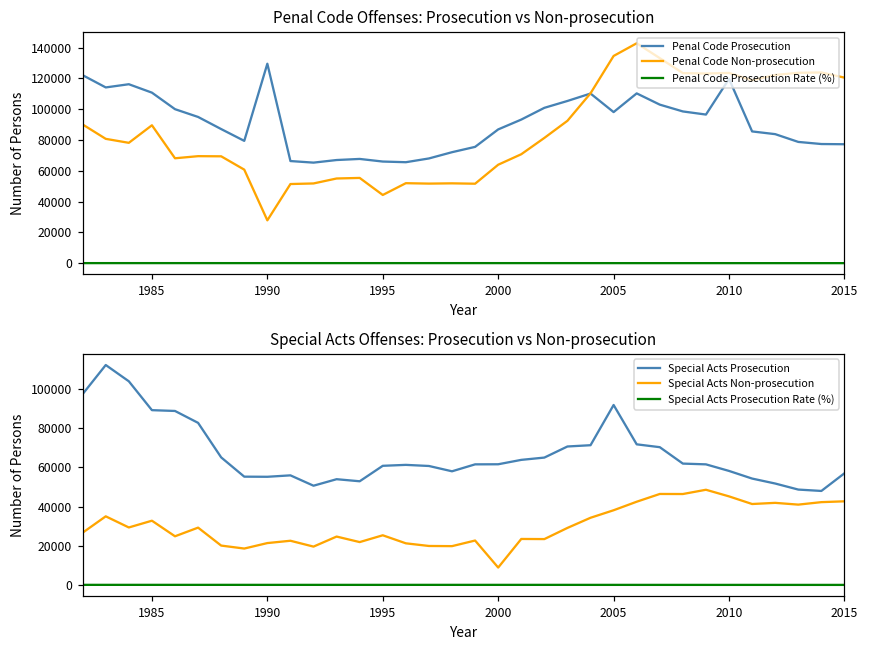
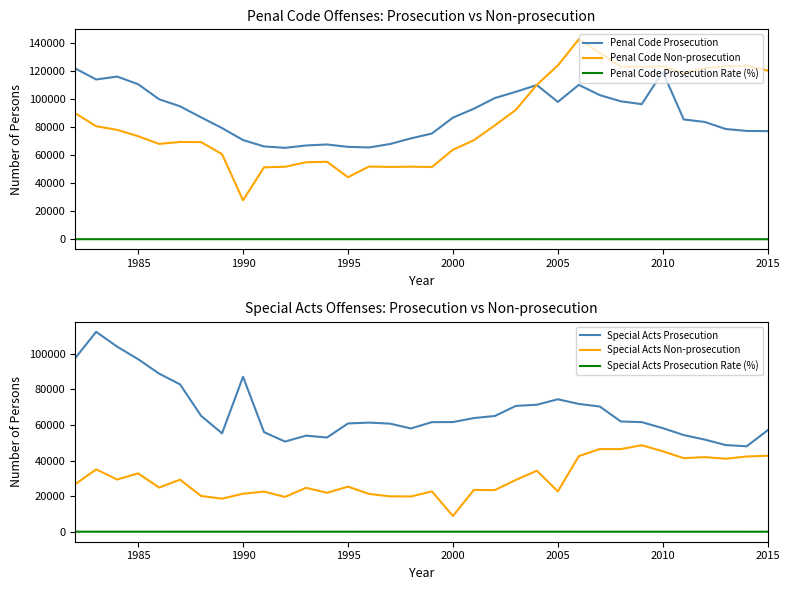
Penal Code Offenses: Prosecution vs Non-prosecution, Penal Code Non-prosecution, 1985: 90000 -> 74000
Penal Code Offenses: Prosecution vs Non-prosecution, Penal Code Prosecution, 1990: 130000 -> 71000
Penal Code Offenses: Prosecution vs Non-prosecution, Penal Code Non-prosecution, 2005: 135000 -> 124000
Special Acts Offenses: Prosecution vs Non-prosecution, Special Acts Prosecution, 1985: 89000 -> 97000
Special Acts Offenses: Prosecution vs Non-prosecution, Special Acts Prosecution, 1990: 55000 -> 87000
Special Acts Offenses: Prosecution vs Non-prosecution, Special Acts Prosecution, 2005: 92000 -> 74000
Special Acts Offenses: Prosecution vs Non-prosecution, Special Acts Non-prosecution, 2005: 38000 -> 23000
